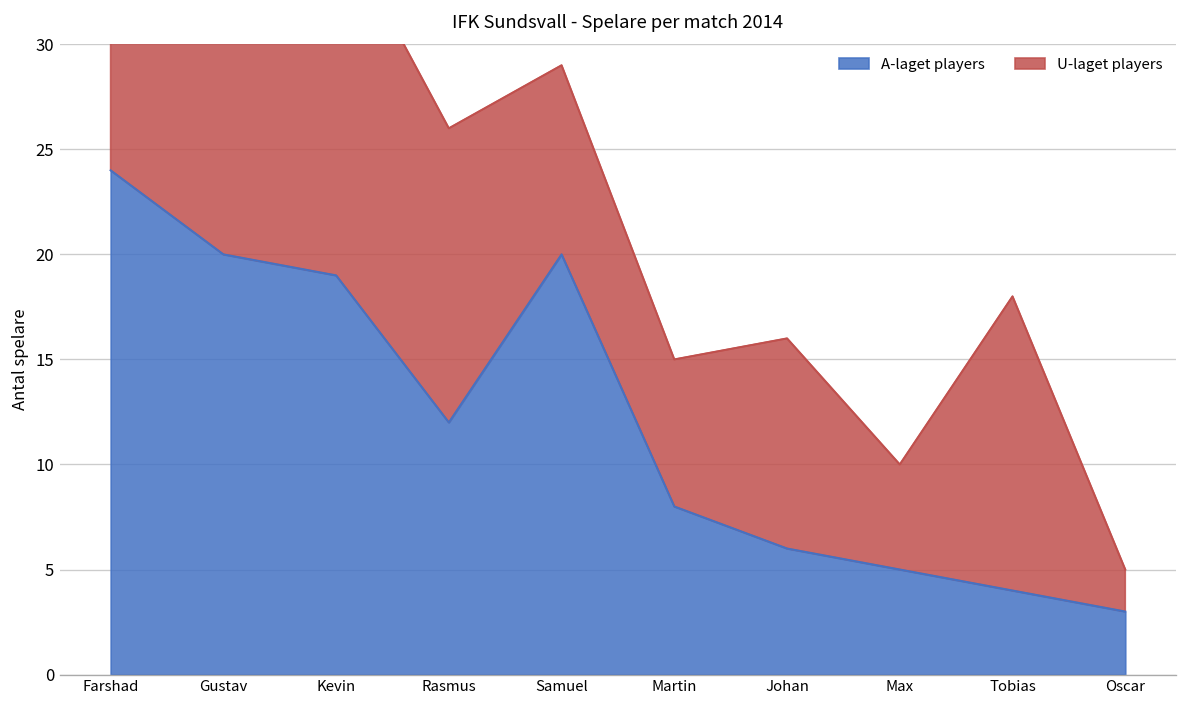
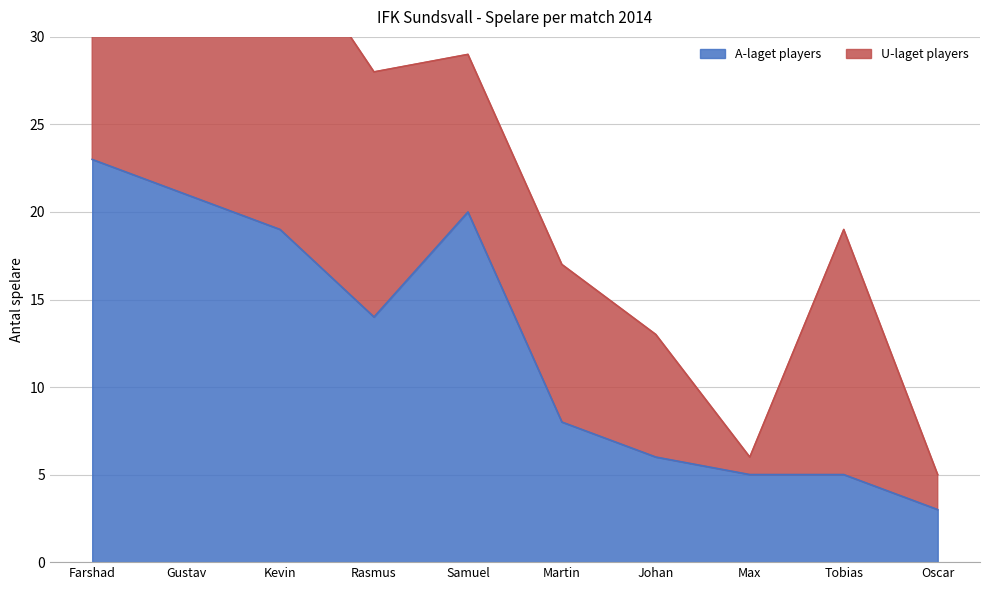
A-laget players, Farshad: 24 -> 23
A-laget players, Gustav: 20 -> 21
A-laget players, Rasmus: 12 -> 14
U-laget players, Martin: 7 -> 9
U-laget players, Johan: 10 -> 7
U-laget players, Max: 5 -> 1
A-laget players, Tobias: 4 -> 5
